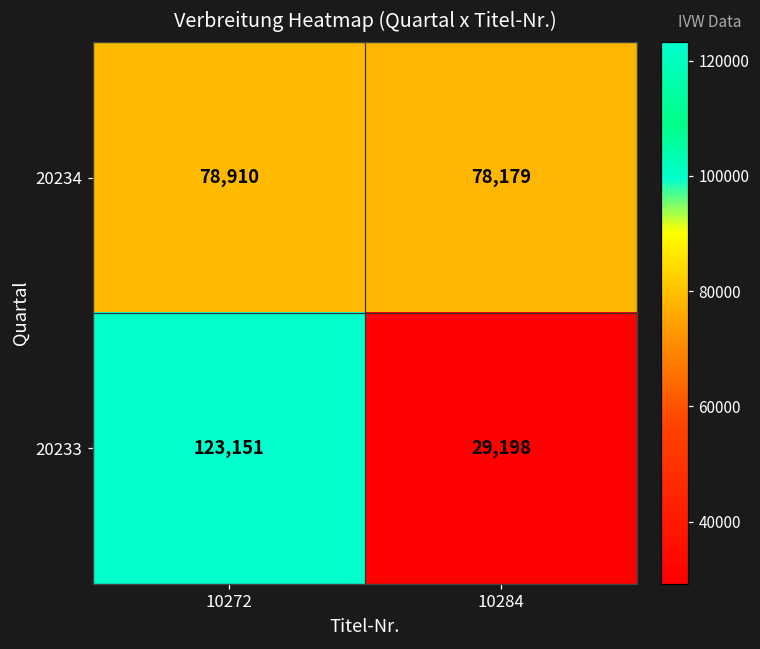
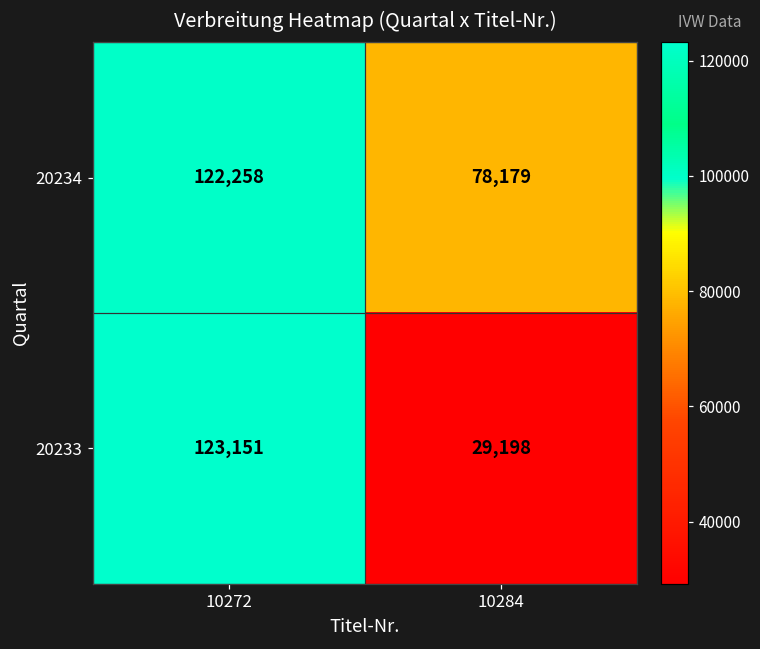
20234, 10272: 78,910 -> 122,258
